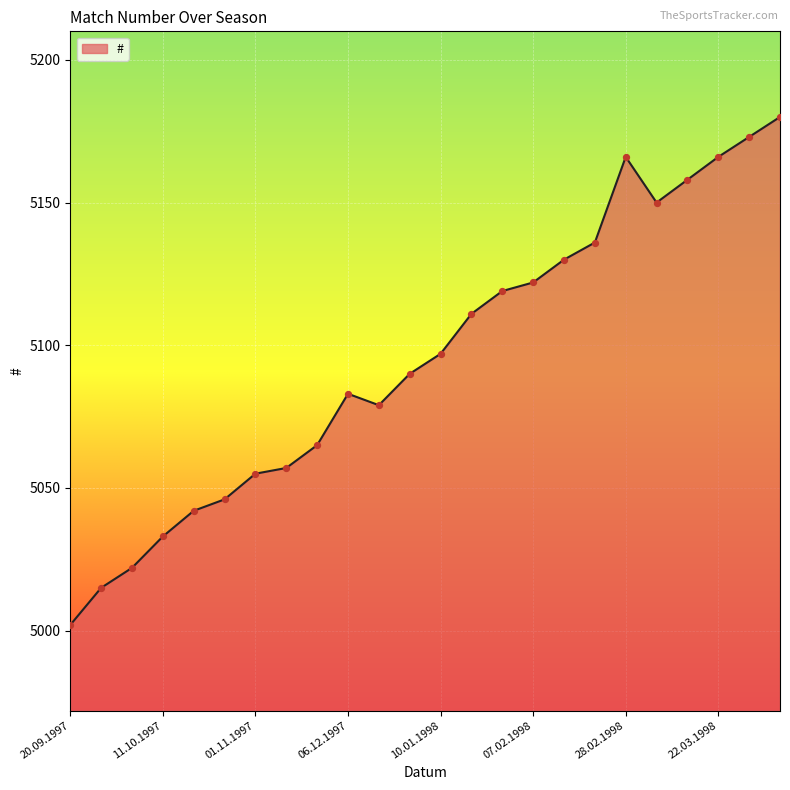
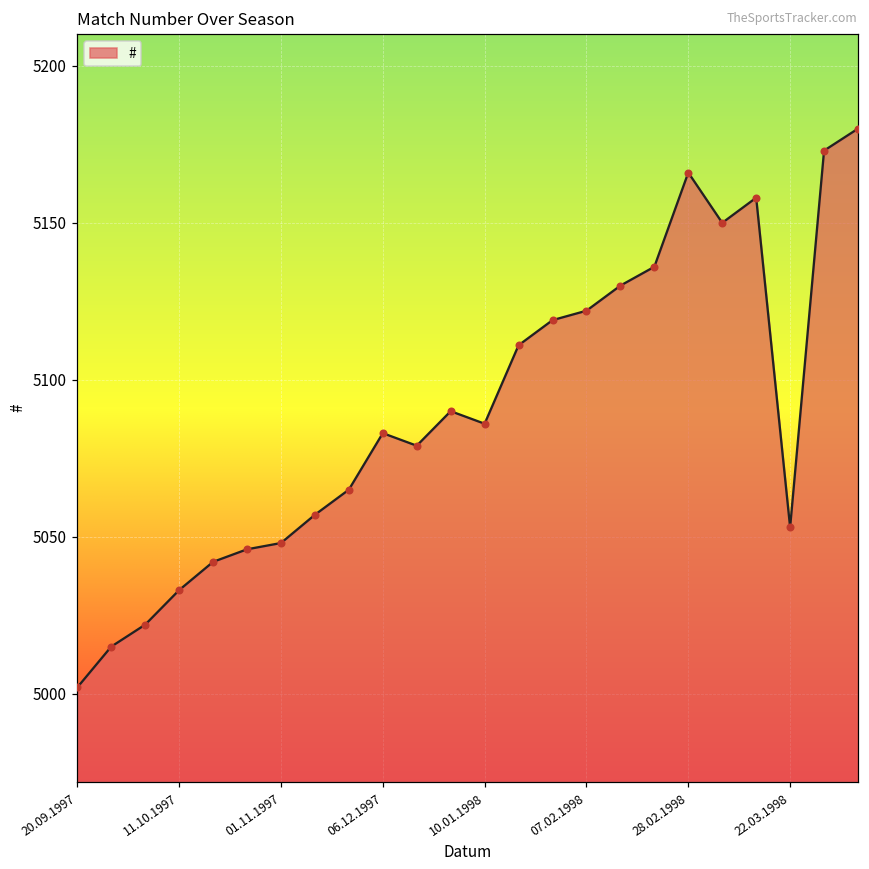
01.11.1997: 5055 -> 5048
10.01.1998: 5097 -> 5086
22.03.1998: 5166 -> 5053
